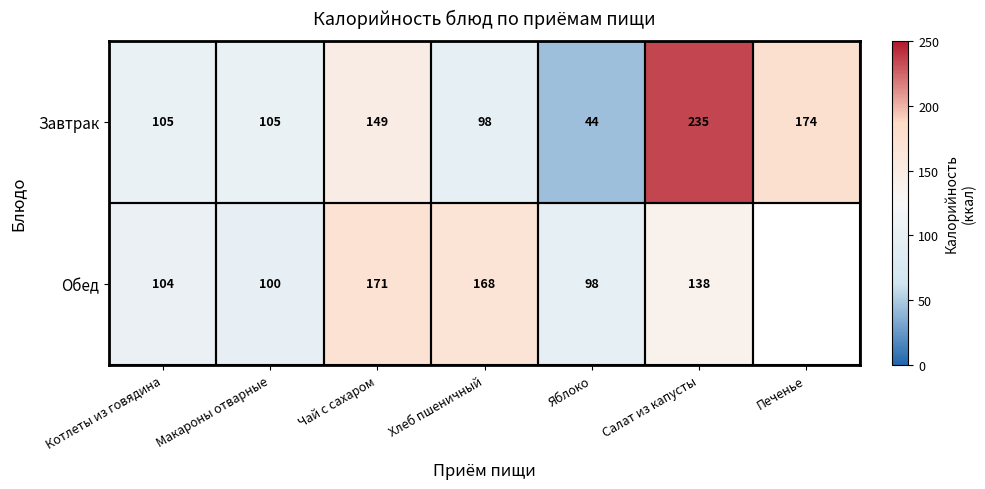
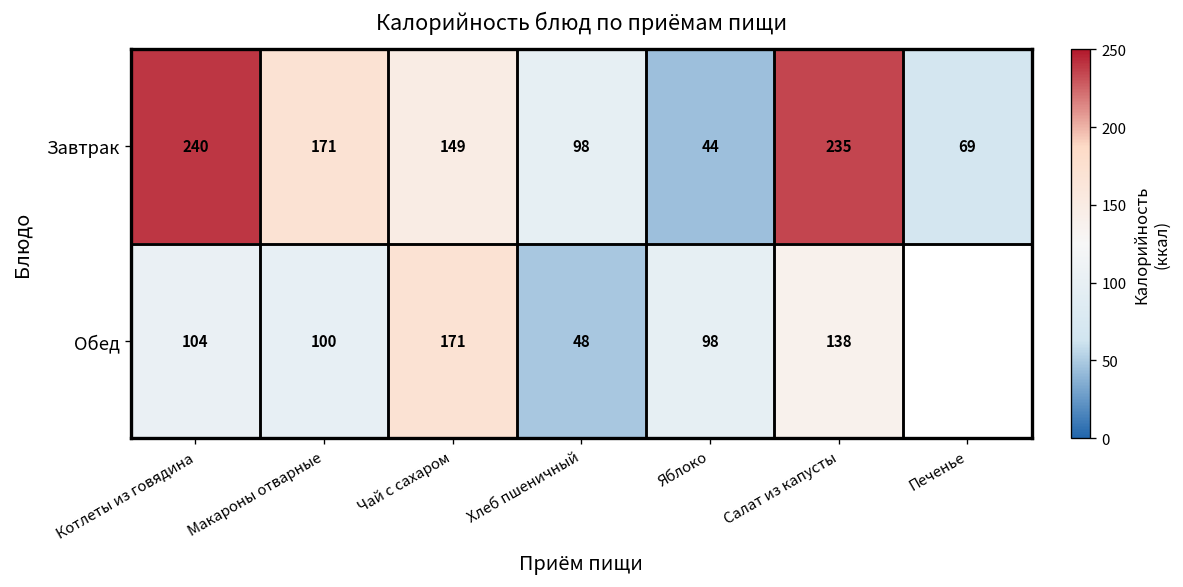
Завтрак, Котлеты из говядина: 105 -> 240
Завтрак, Макароны отварные: 105 -> 171
Завтрак, Печенье: 174 -> 69
Обед, Хлеб пшеничный: 168 -> 48
